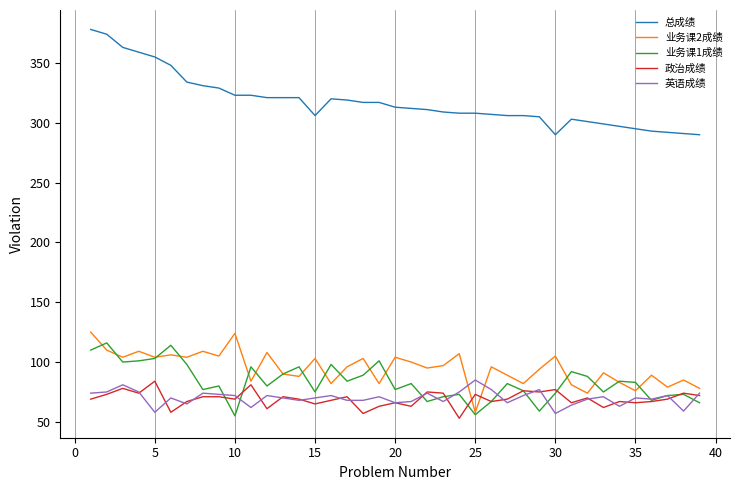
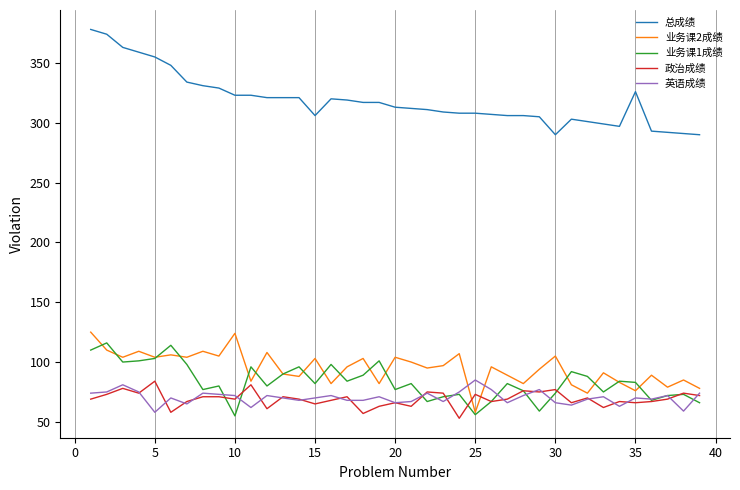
业务课1成绩, 15: 75 -> 82
英语成绩, 30: 57 -> 66
总成绩, 35: 295 -> 326
